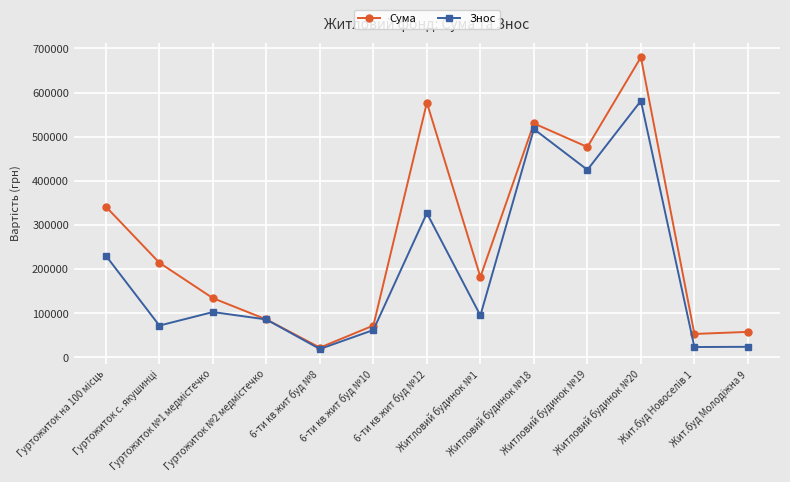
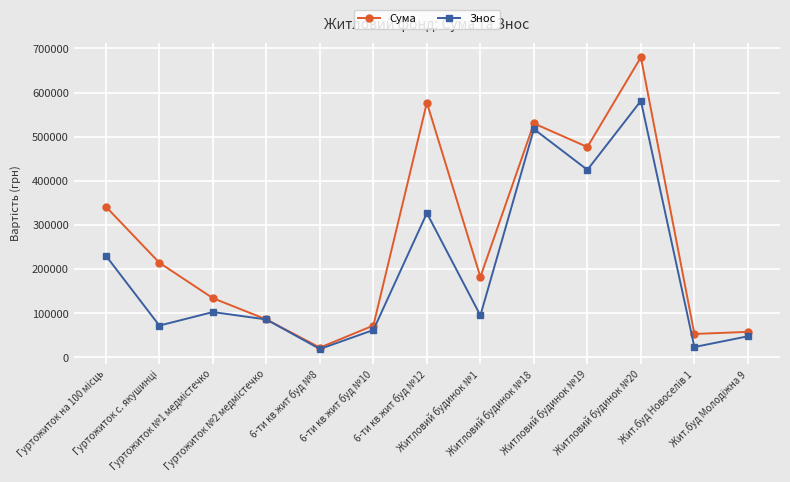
Знос, Жит.буд Молодіжна 9: 20000 -> 50000
